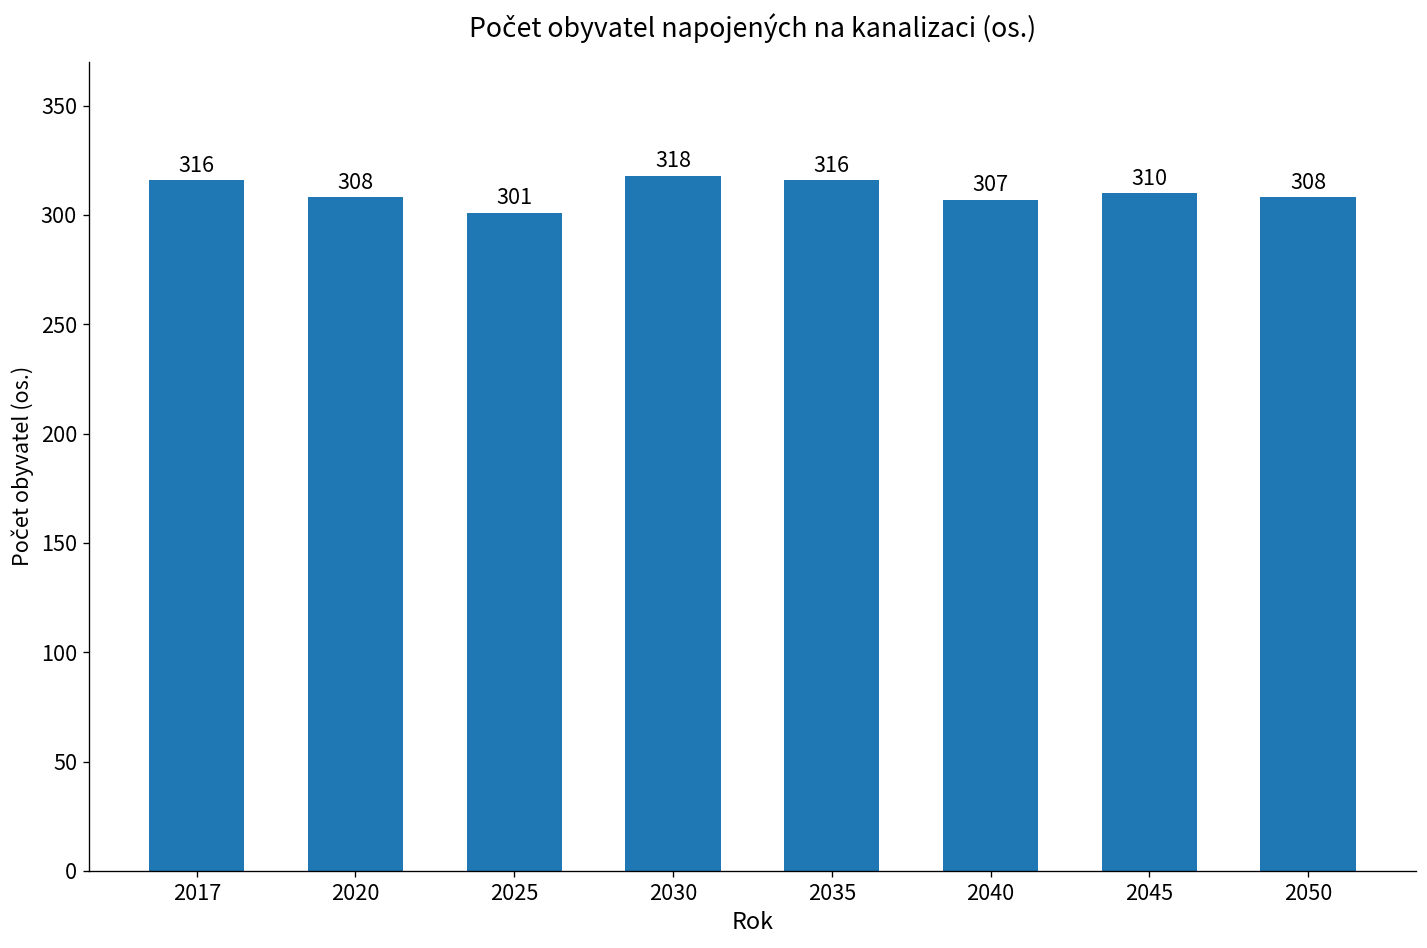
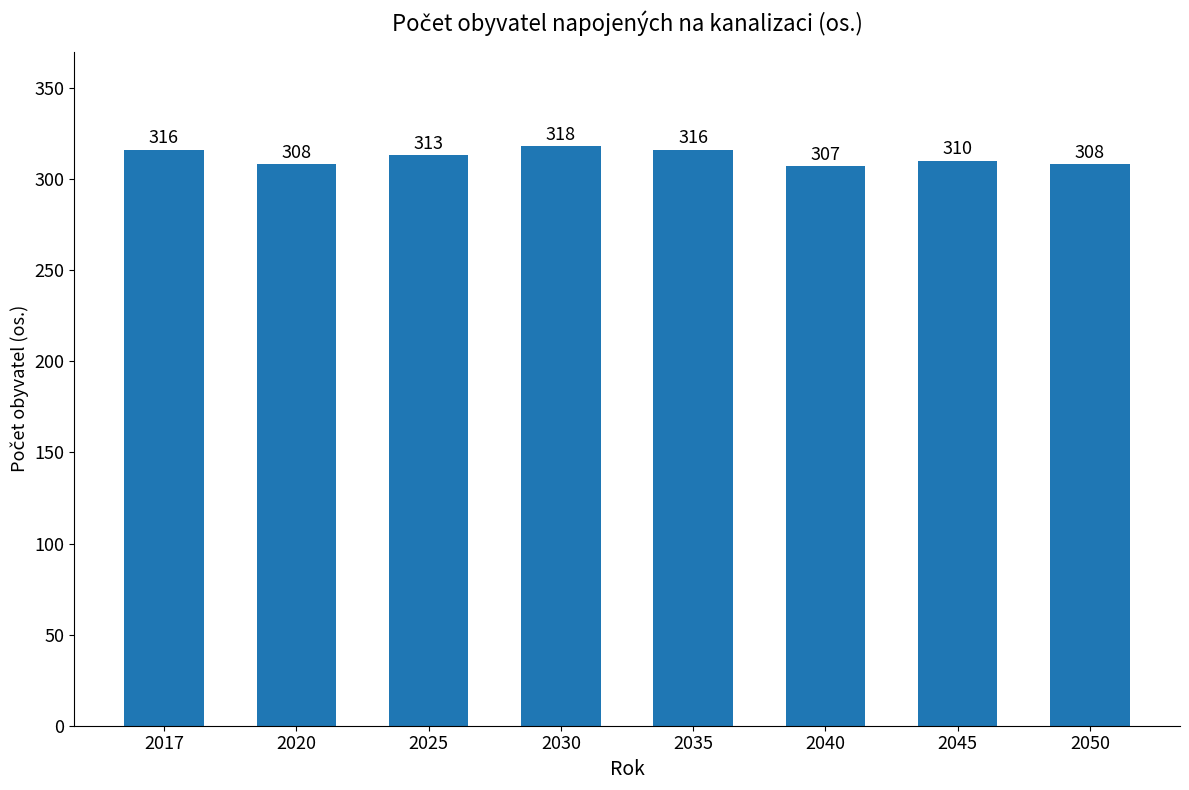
2025: 301 -> 313
